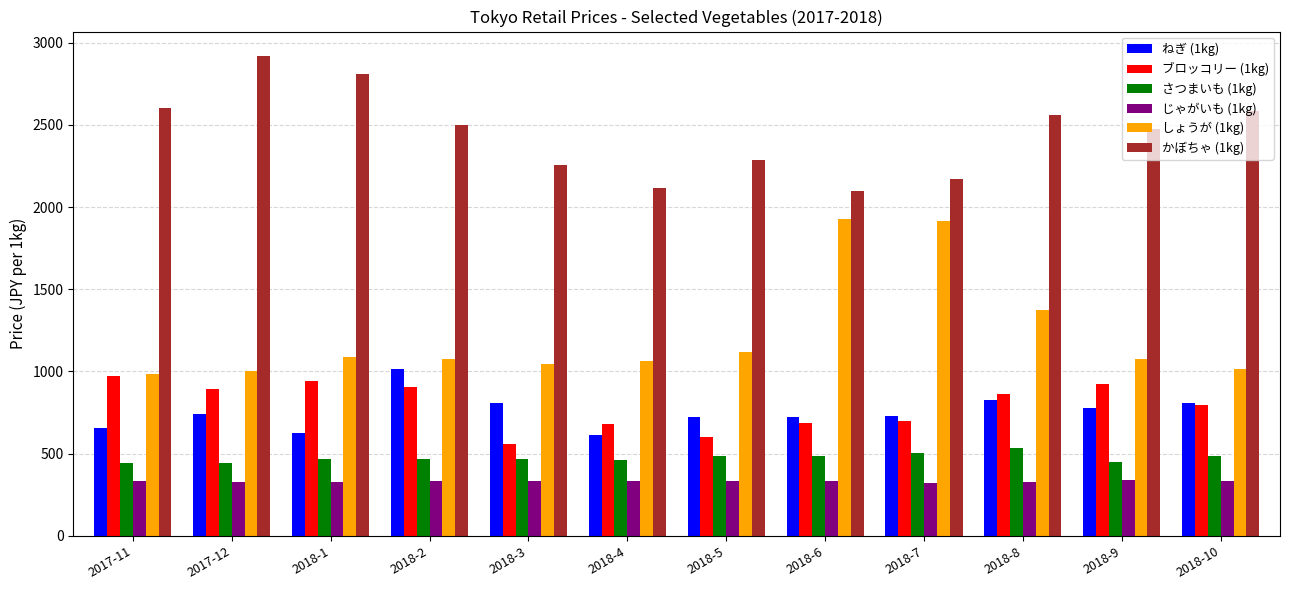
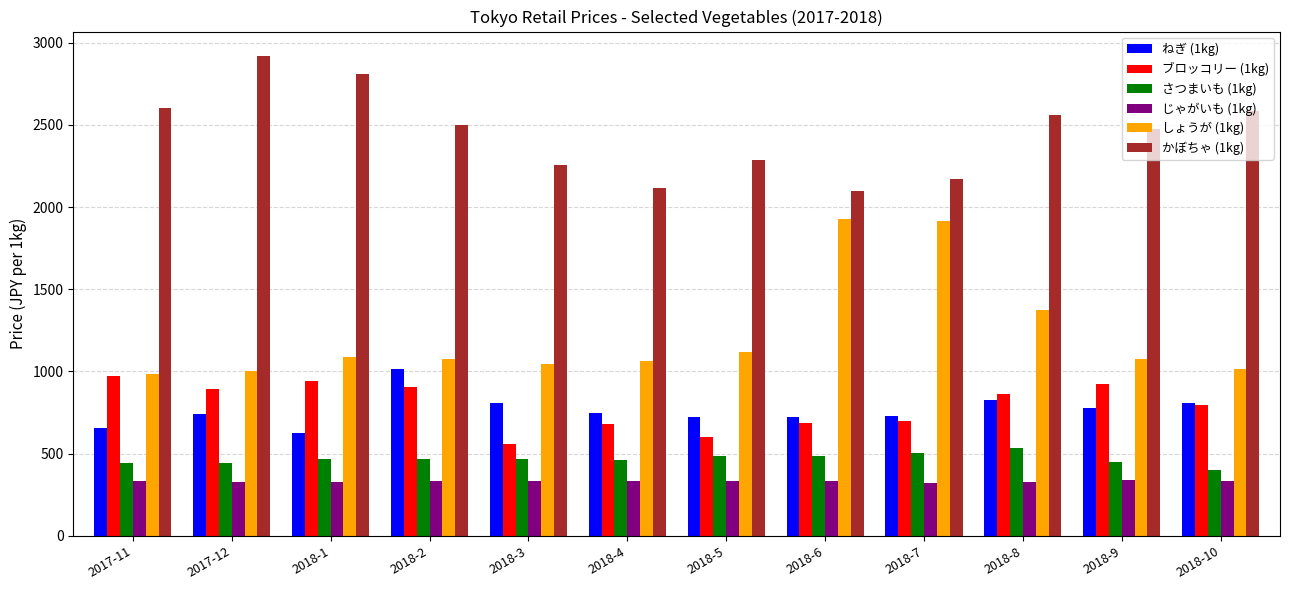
ねぎ (1kg), 2018-4: 620 -> 750
さつまいも (1kg), 2018-10: 490 -> 400
